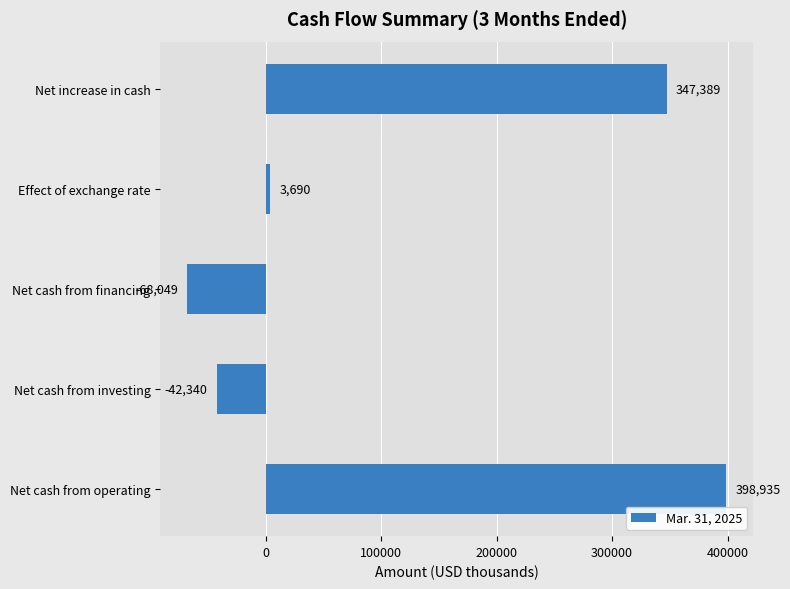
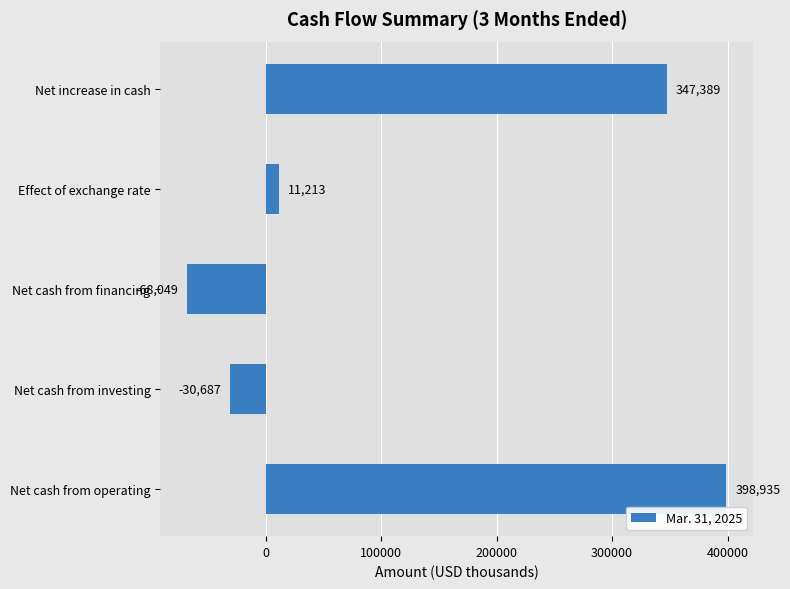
Effect of exchange rate: 3,690 -> 11,213
Net cash from investing: -42,340 -> -30,687
